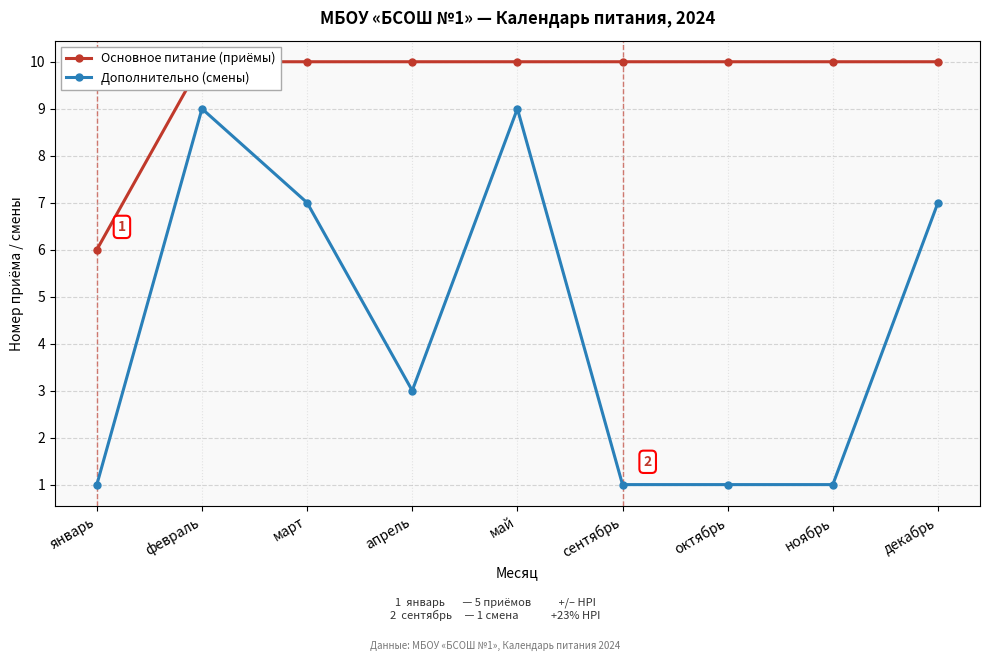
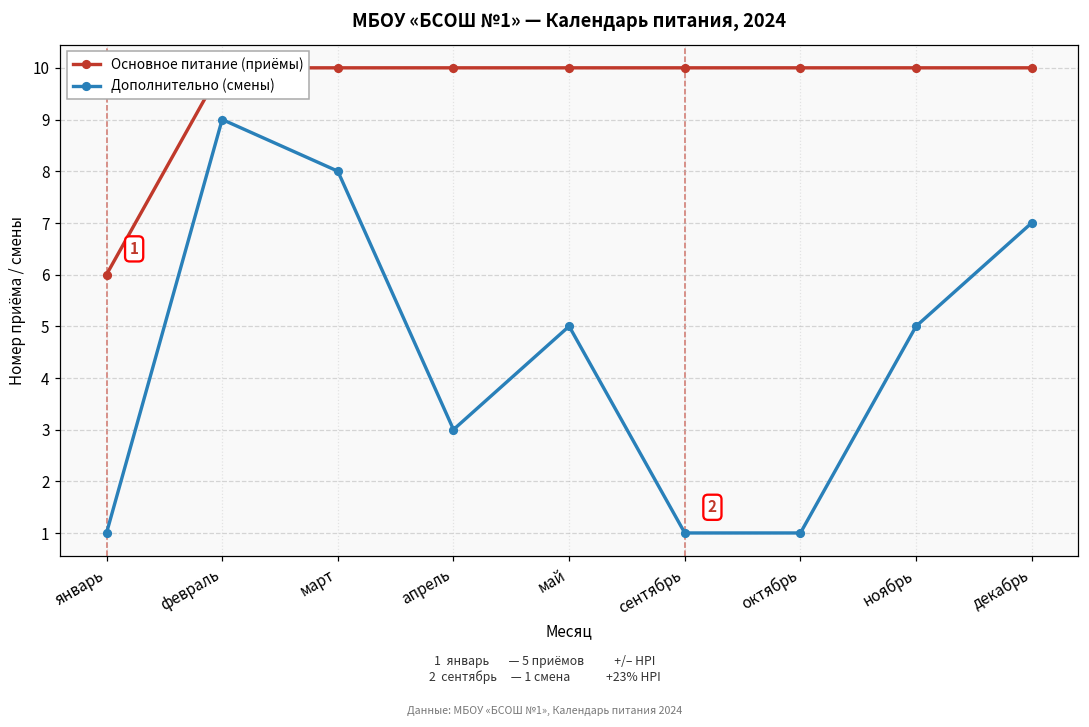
Дополнительно (смены), март: 7 -> 8
Дополнительно (смены), май: 9 -> 5
Дополнительно (смены), ноябрь: 1 -> 5
